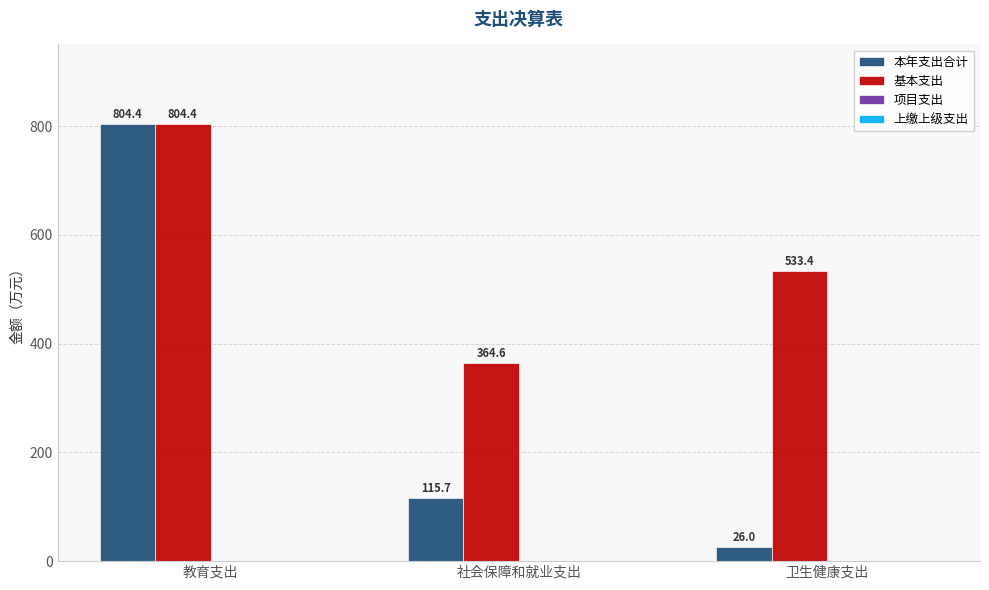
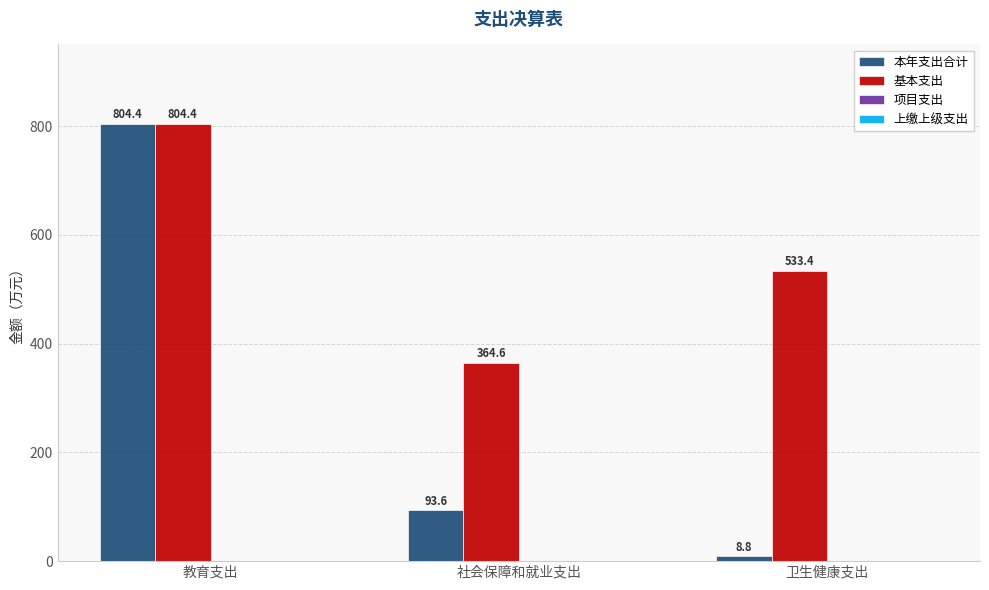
本年支出合计, 社会保障和就业支出: 115.7 -> 93.6
本年支出合计, 卫生健康支出: 26.0 -> 8.8
